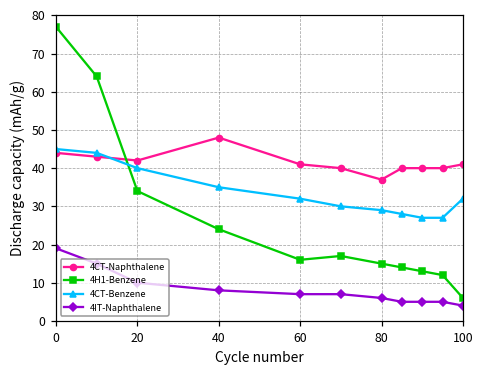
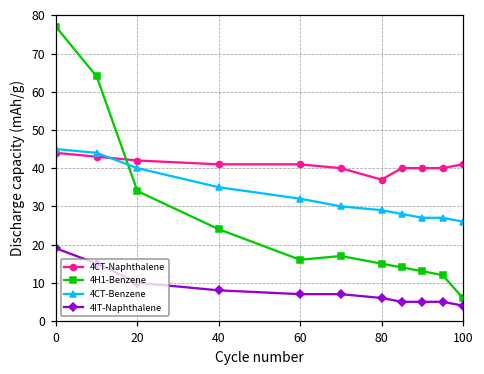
4CT-Naphthalene, 40: 48 -> 41
4CT-Benzene, 100: 32 -> 26
